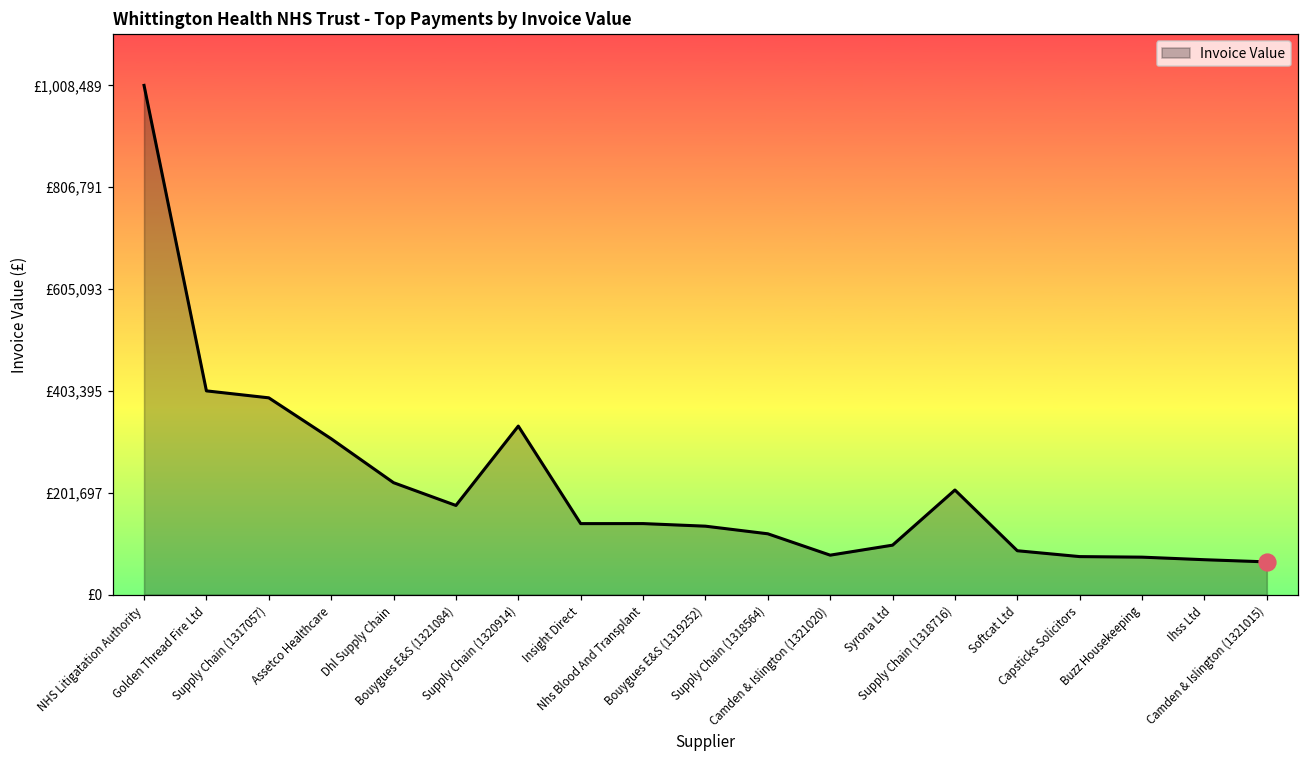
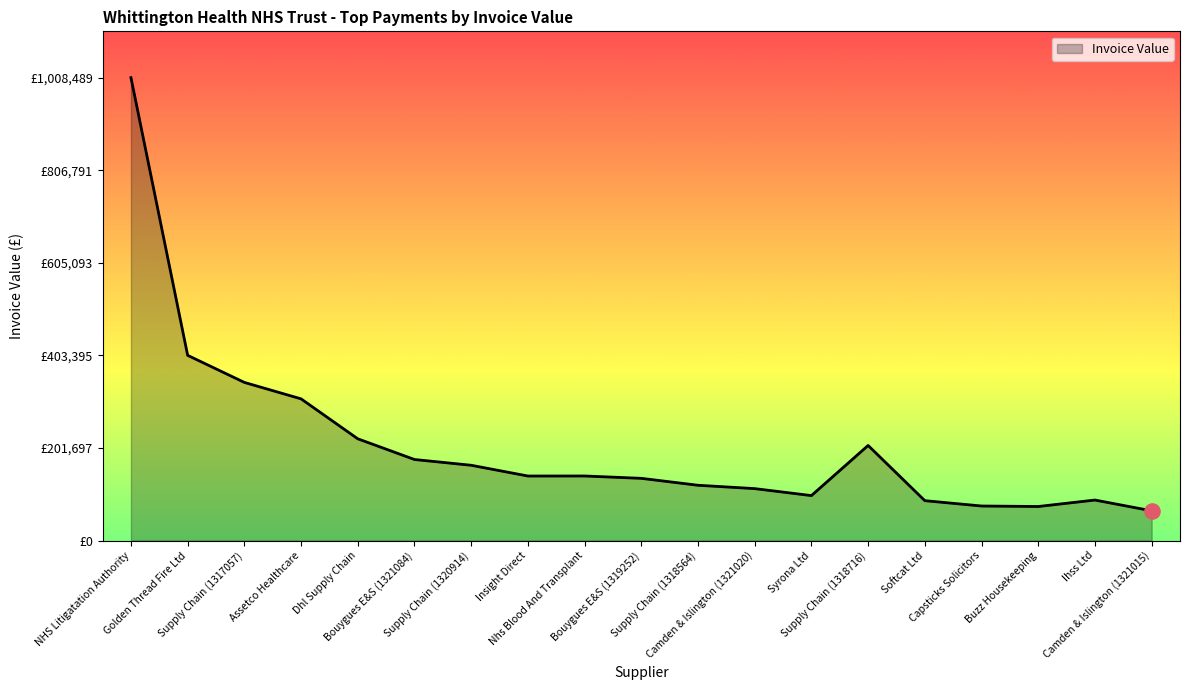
Invoice Value, Supply Chain (1317057): £390,000 -> £340,000
Invoice Value, Supply Chain (1320914): £330,000 -> £160,000
Invoice Value, Camden & Islington (1321020): £80,000 -> £110,000
Invoice Value, Ihss Ltd: £70,000 -> £90,000
